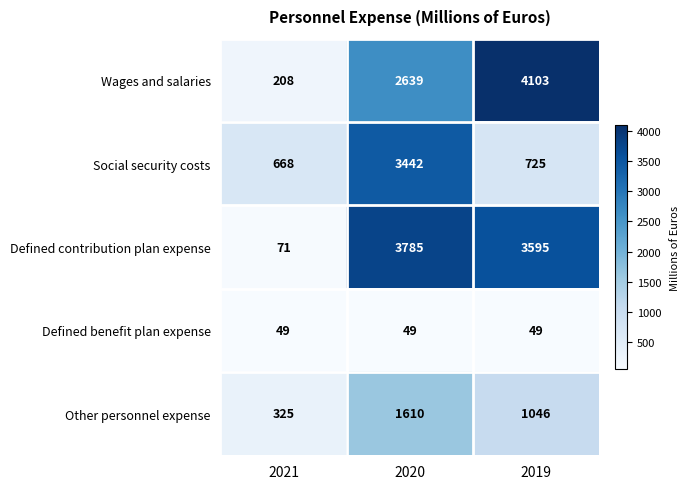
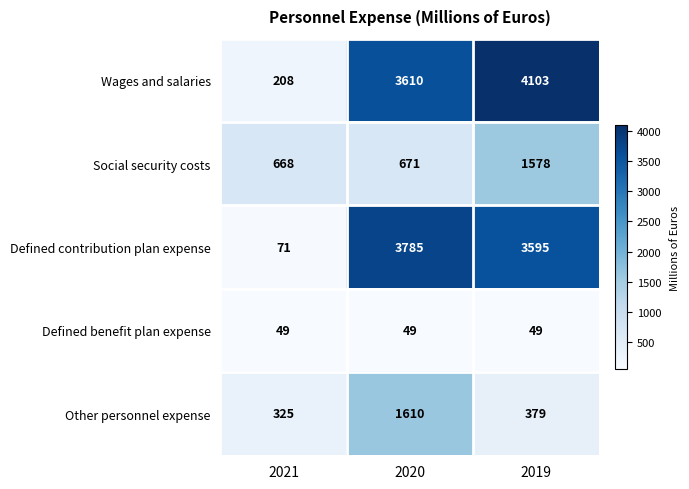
Wages and salaries, 2020: 2639 -> 3610
Social security costs, 2020: 3442 -> 671
Social security costs, 2019: 725 -> 1578
Other personnel expense, 2019: 1046 -> 379
